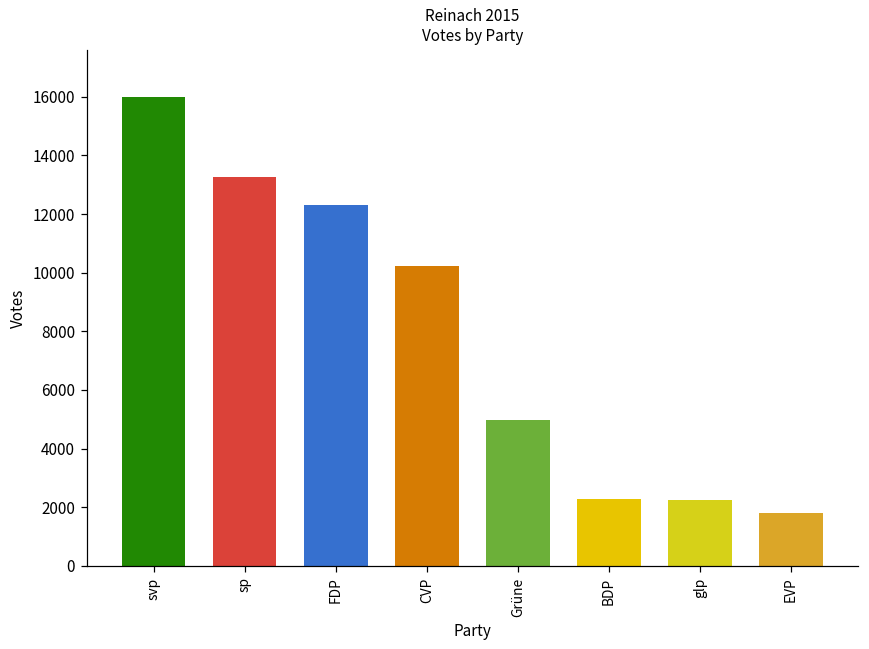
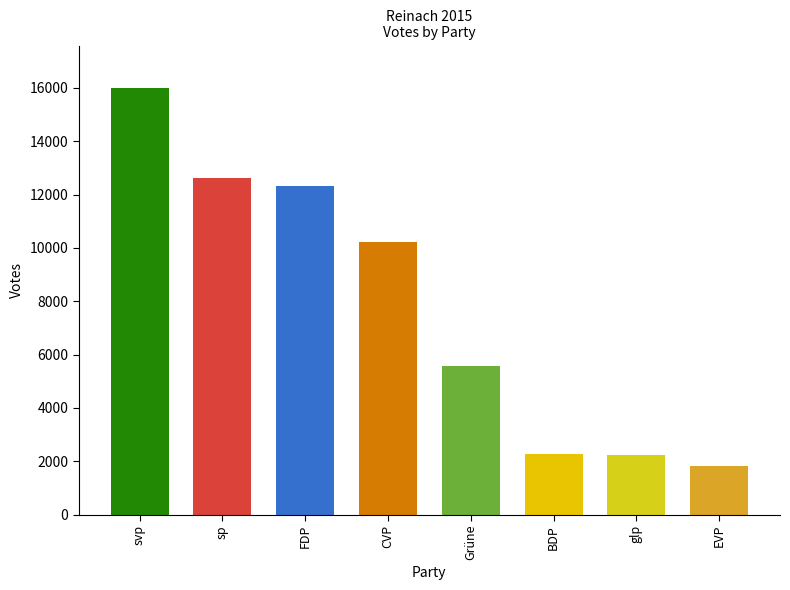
sp: 13300 -> 12600
Grüne: 5000 -> 5600
